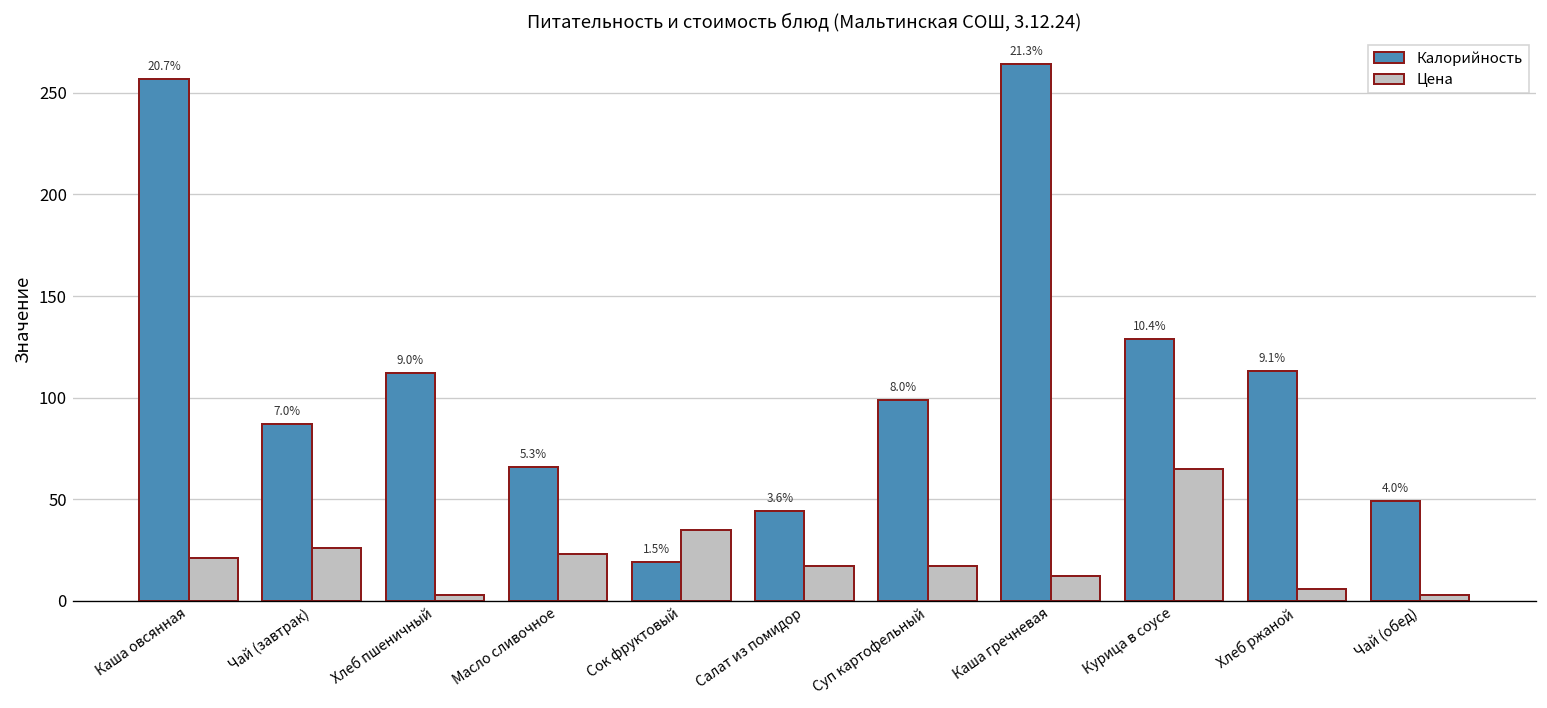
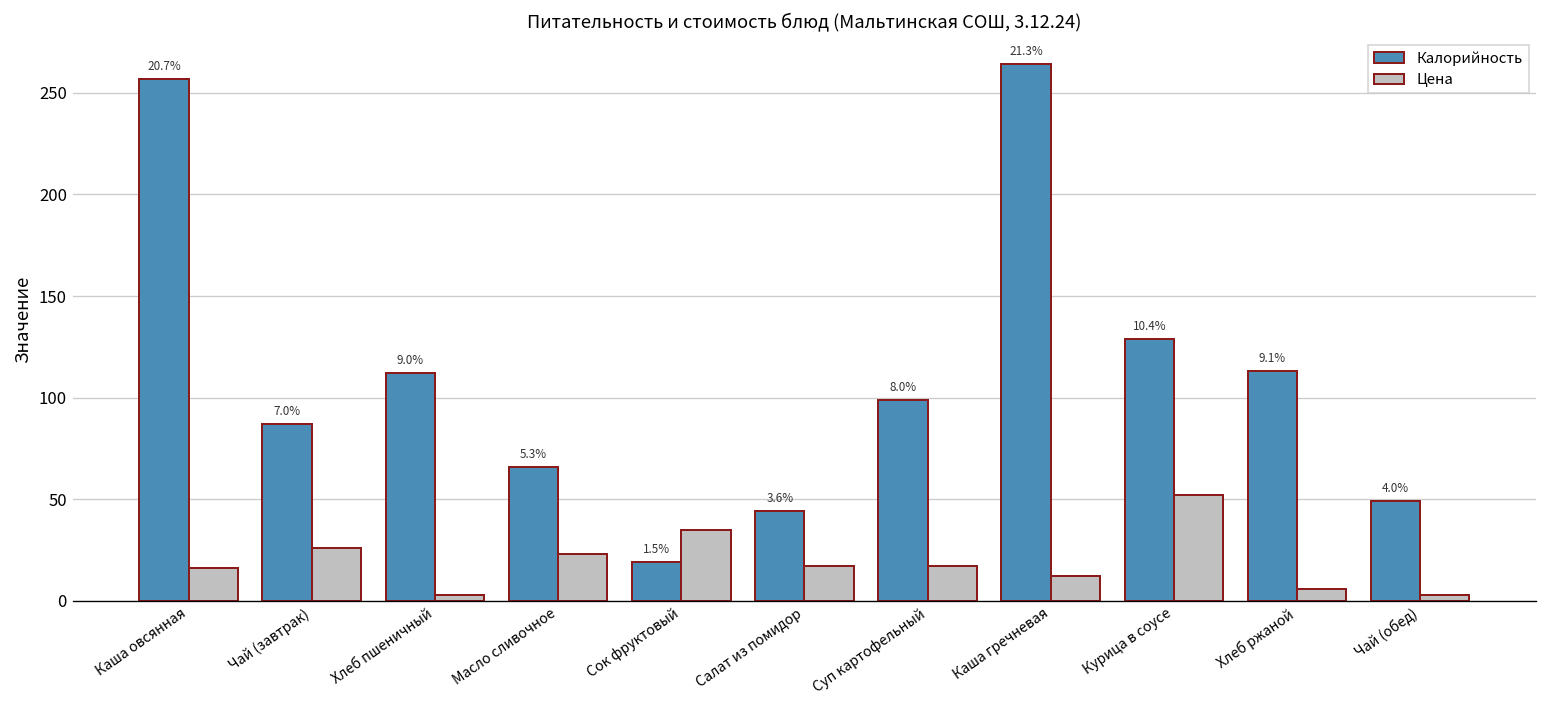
Цена, Каша овсянная: 21 -> 16
Цена, Курица в соусе: 65 -> 52
